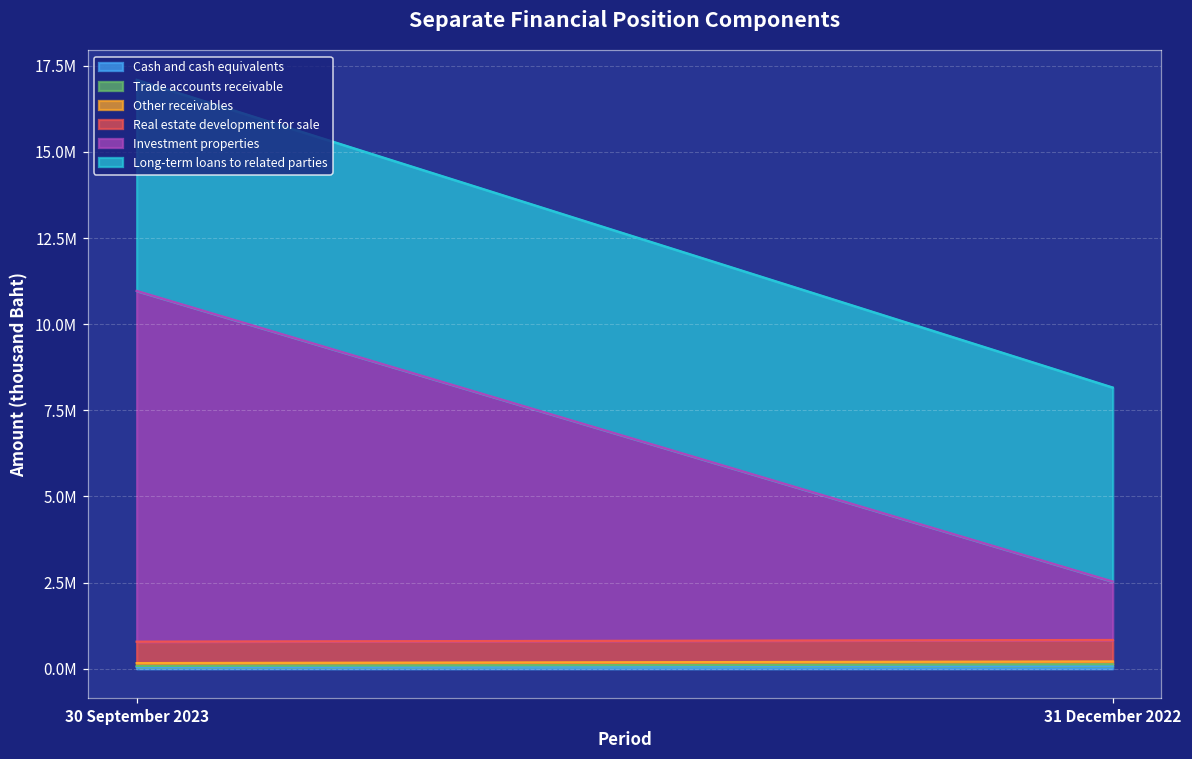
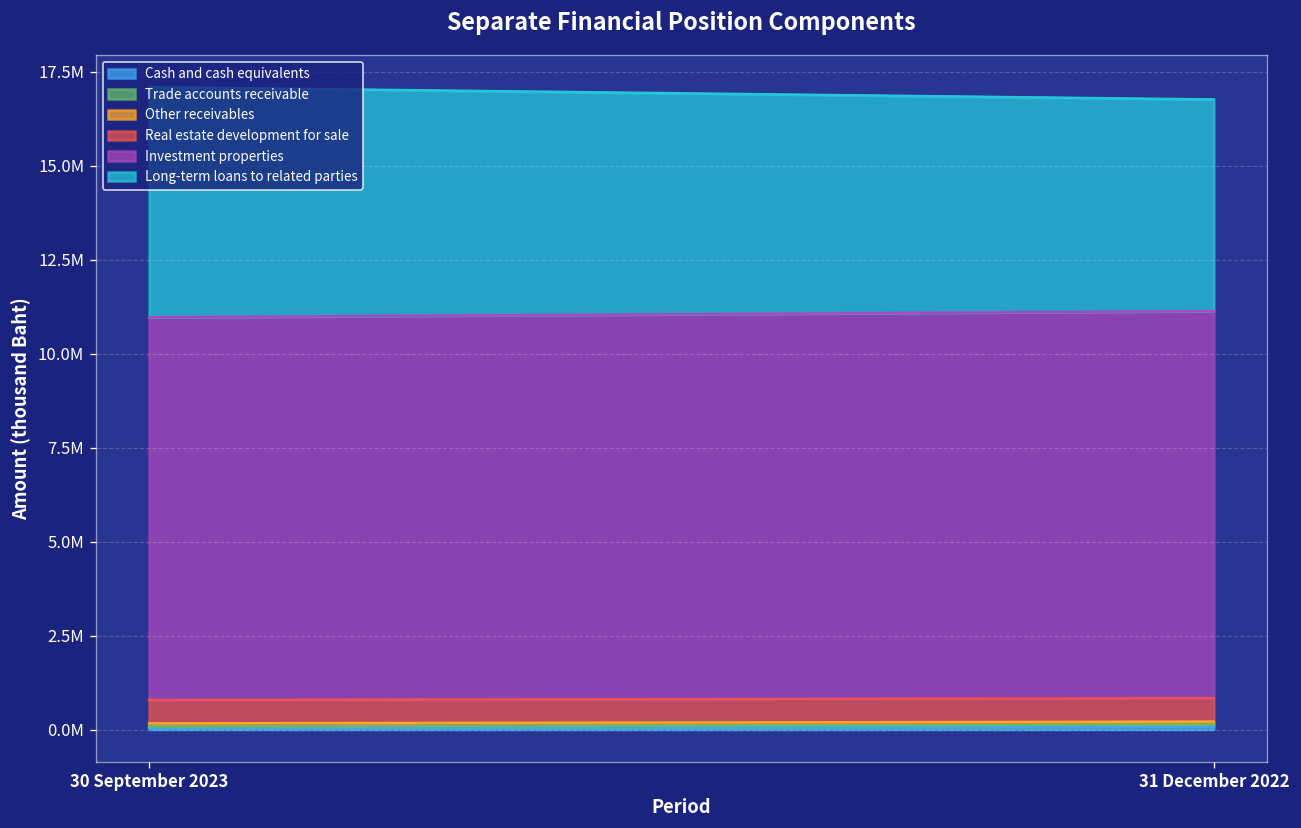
Investment properties, 31 December 2022: 1700000 -> 10300000
